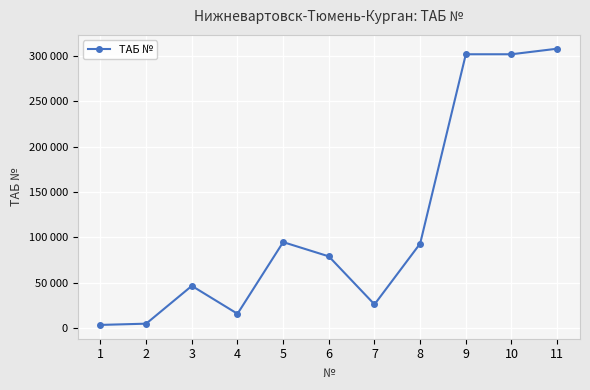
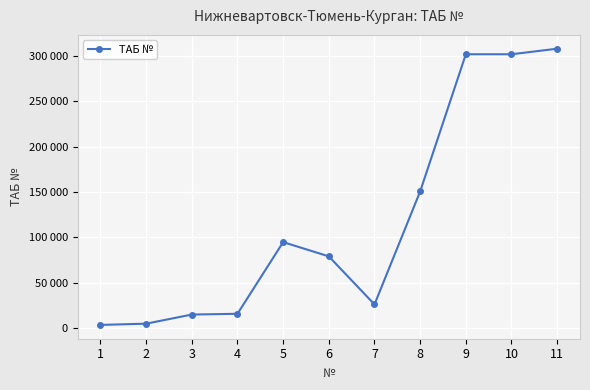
3: 50000 -> 20000
8: 90000 -> 150000
